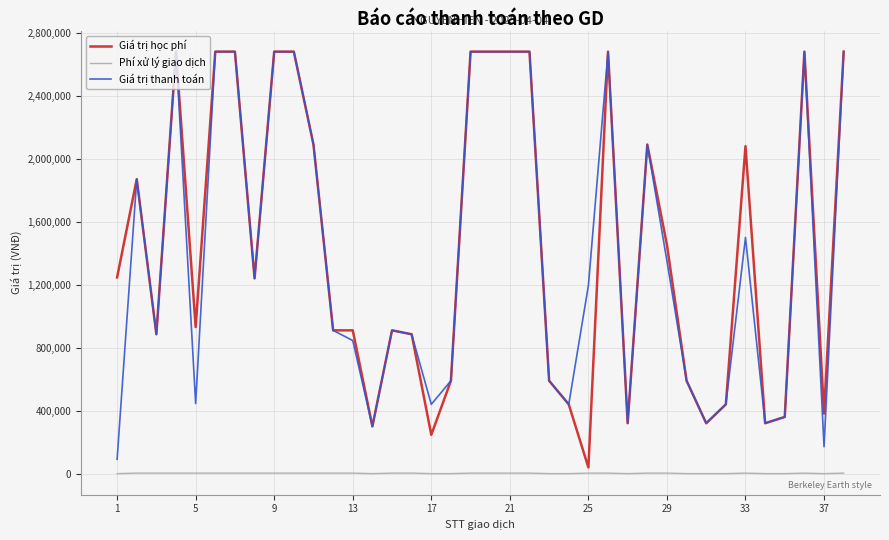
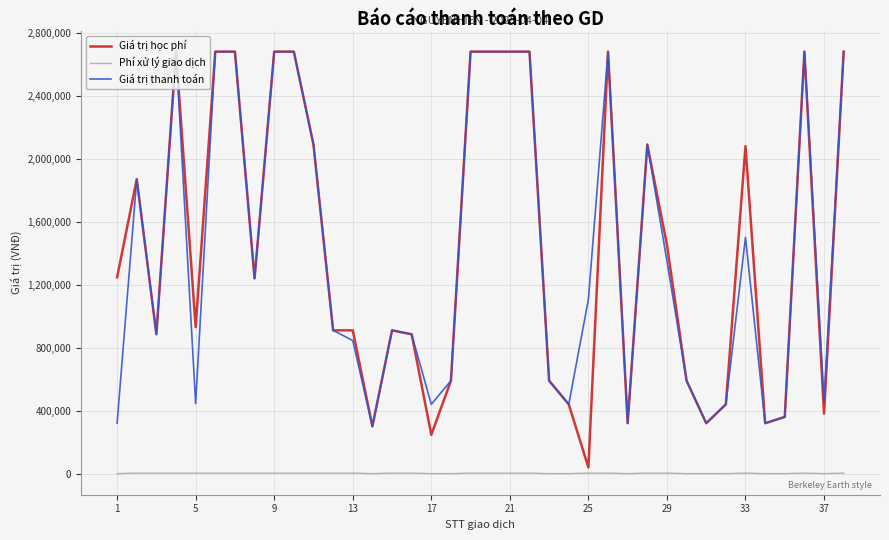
Giá trị thanh toán, 1: 90,000 -> 320,000
Giá trị thanh toán, 25: 1,200,000 -> 1,110,000
Giá trị thanh toán, 37: 170,000 -> 460,000
